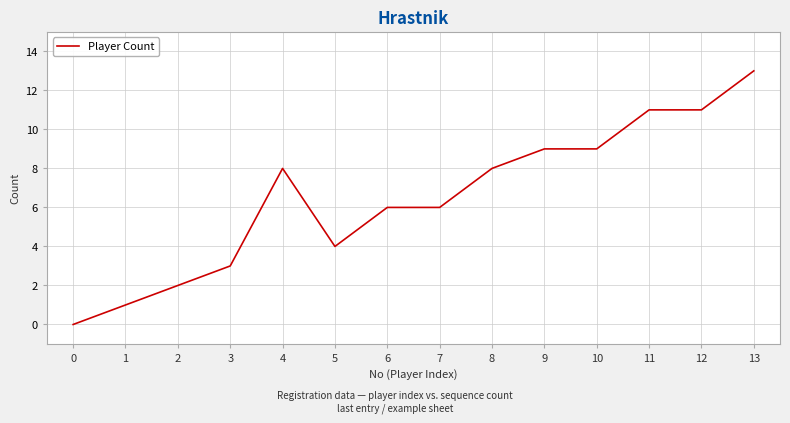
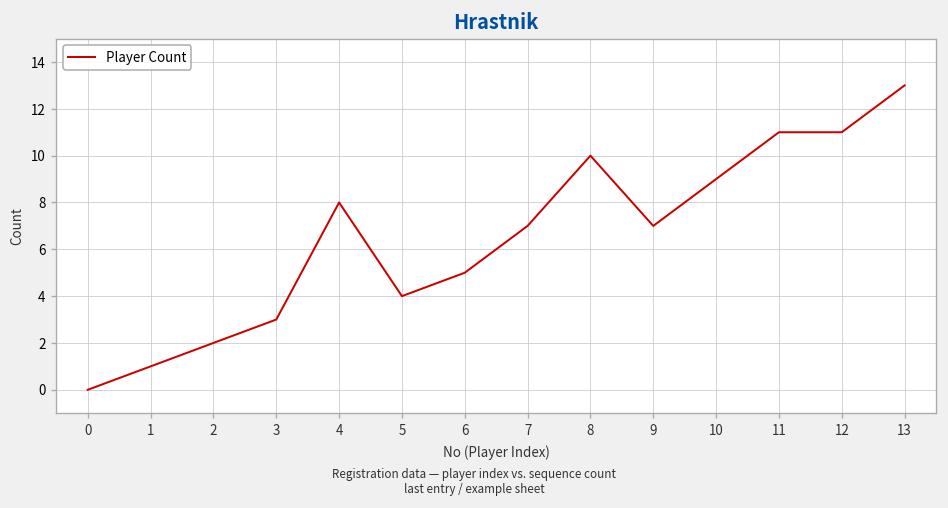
6: 6 -> 5
7: 6 -> 7
8: 8 -> 10
9: 9 -> 7
